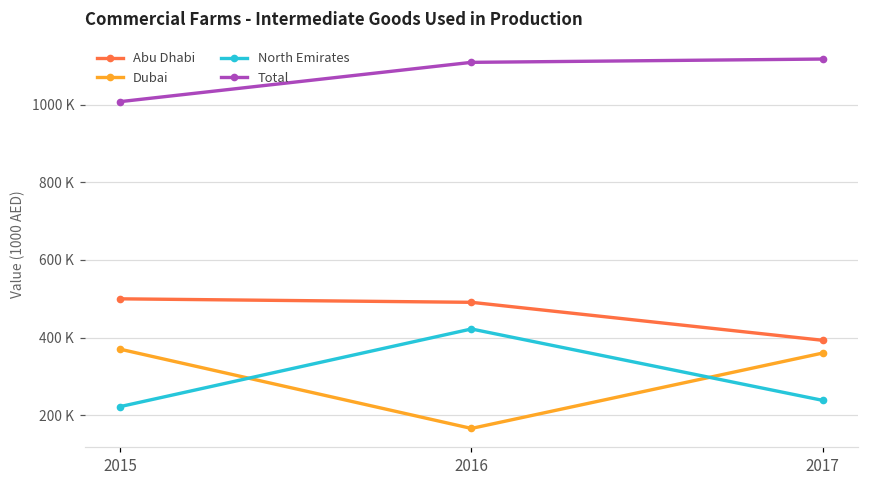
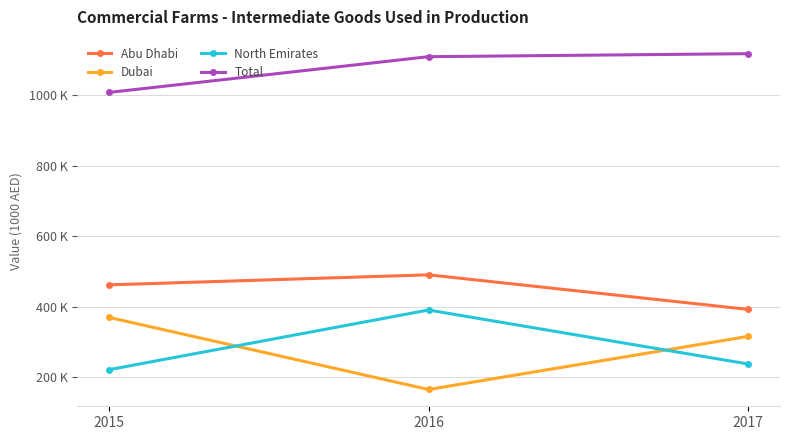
Abu Dhabi, 2015: 500000 -> 460000
North Emirates, 2016: 420000 -> 390000
Dubai, 2017: 360000 -> 320000
